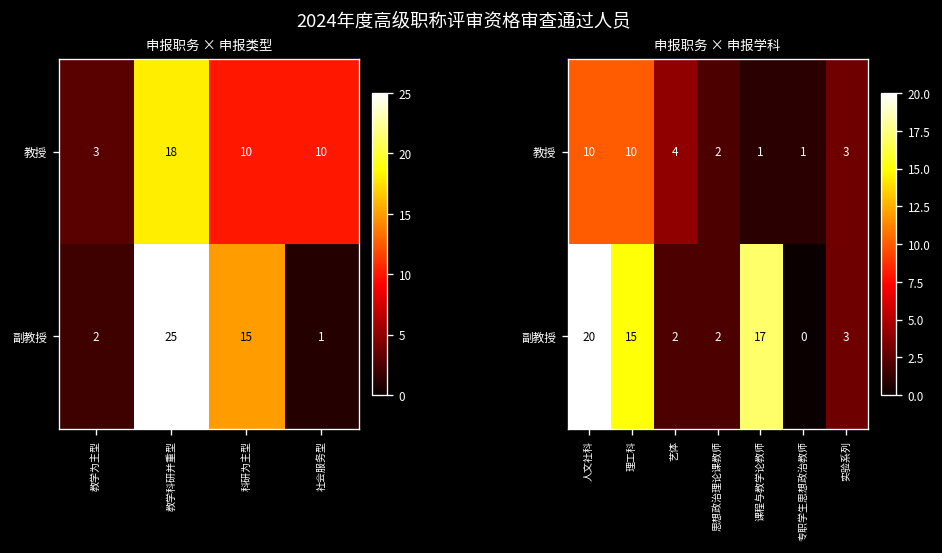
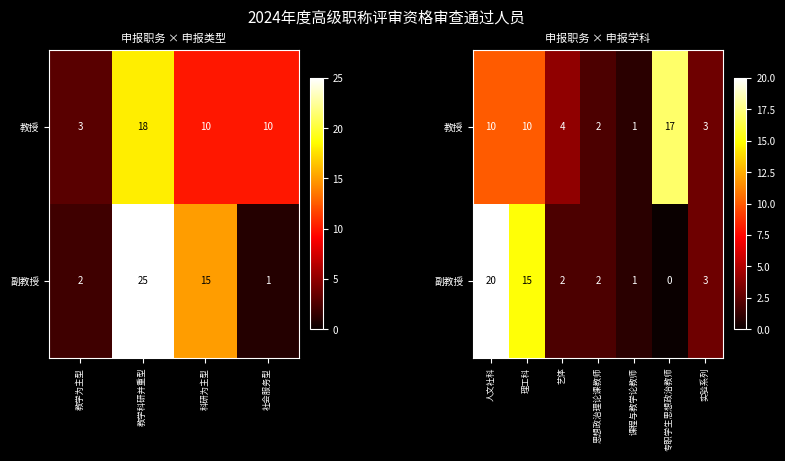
申报职务 × 申报学科, 教授, 专职学生思想政治教师: 1 -> 17
申报职务 × 申报学科, 副教授, 课程与教学论教师: 17 -> 1
